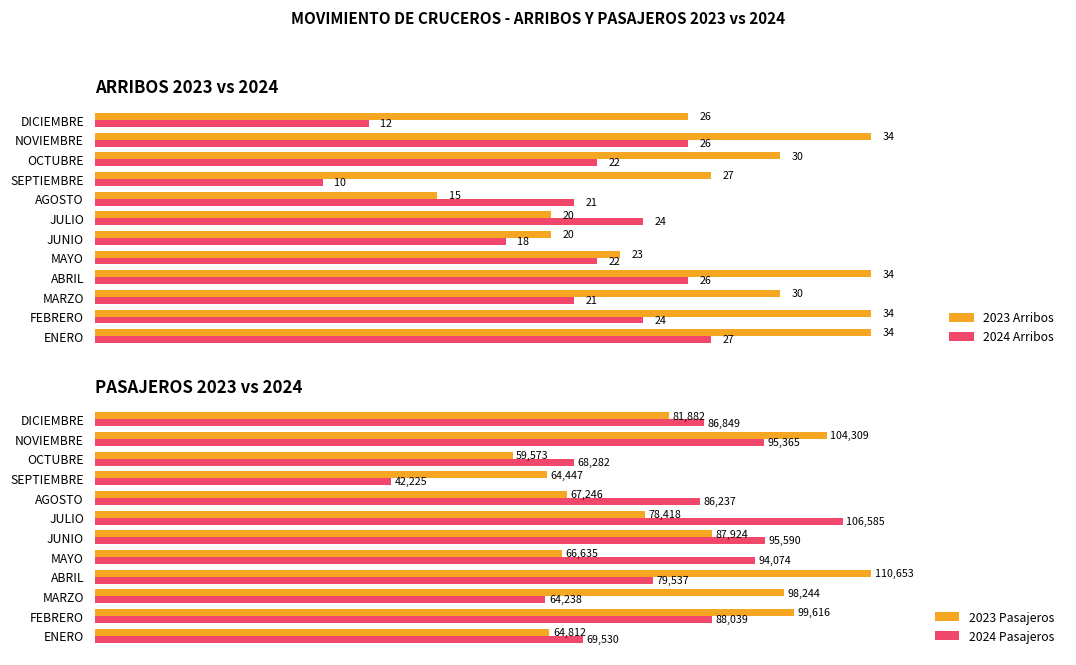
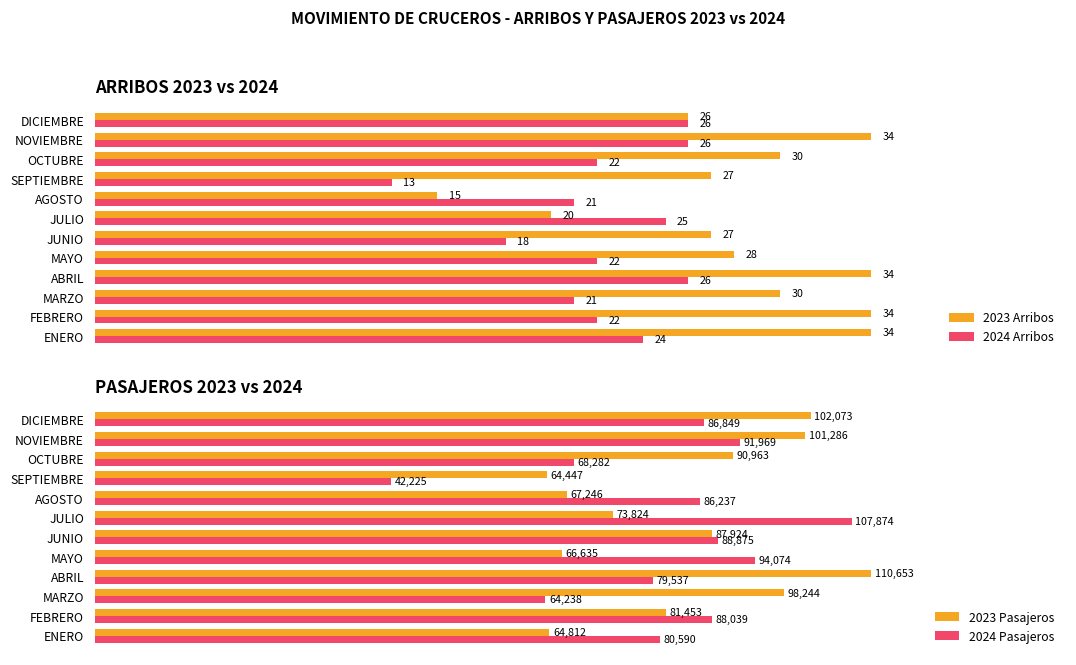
ARRIBOS 2023 vs 2024, 2024 Arribos, DICIEMBRE: 12 -> 26
ARRIBOS 2023 vs 2024, 2024 Arribos, SEPTIEMBRE: 10 -> 13
ARRIBOS 2023 vs 2024, 2024 Arribos, JULIO: 24 -> 25
ARRIBOS 2023 vs 2024, 2023 Arribos, JUNIO: 20 -> 27
ARRIBOS 2023 vs 2024, 2023 Arribos, MAYO: 23 -> 28
ARRIBOS 2023 vs 2024, 2024 Arribos, FEBRERO: 24 -> 22
ARRIBOS 2023 vs 2024, 2024 Arribos, ENERO: 27 -> 24
PASAJEROS 2023 vs 2024, 2023 Pasajeros, DICIEMBRE: 81,882 -> 102,073
PASAJEROS 2023 vs 2024, 2023 Pasajeros, NOVIEMBRE: 104,309 -> 101,286
PASAJEROS 2023 vs 2024, 2024 Pasajeros, NOVIEMBRE: 95,365 -> 91,969
PASAJEROS 2023 vs 2024, 2023 Pasajeros, OCTUBRE: 59,573 -> 90,963
PASAJEROS 2023 vs 2024, 2023 Pasajeros, JULIO: 78,418 -> 73,824
PASAJEROS 2023 vs 2024, 2024 Pasajeros, JULIO: 106,585 -> 107,874
PASAJEROS 2023 vs 2024, 2024 Pasajeros, JUNIO: 95,590 -> 88,875
PASAJEROS 2023 vs 2024, 2023 Pasajeros, FEBRERO: 99,616 -> 81,453
PASAJEROS 2023 vs 2024, 2024 Pasajeros, ENERO: 69,530 -> 80,590
